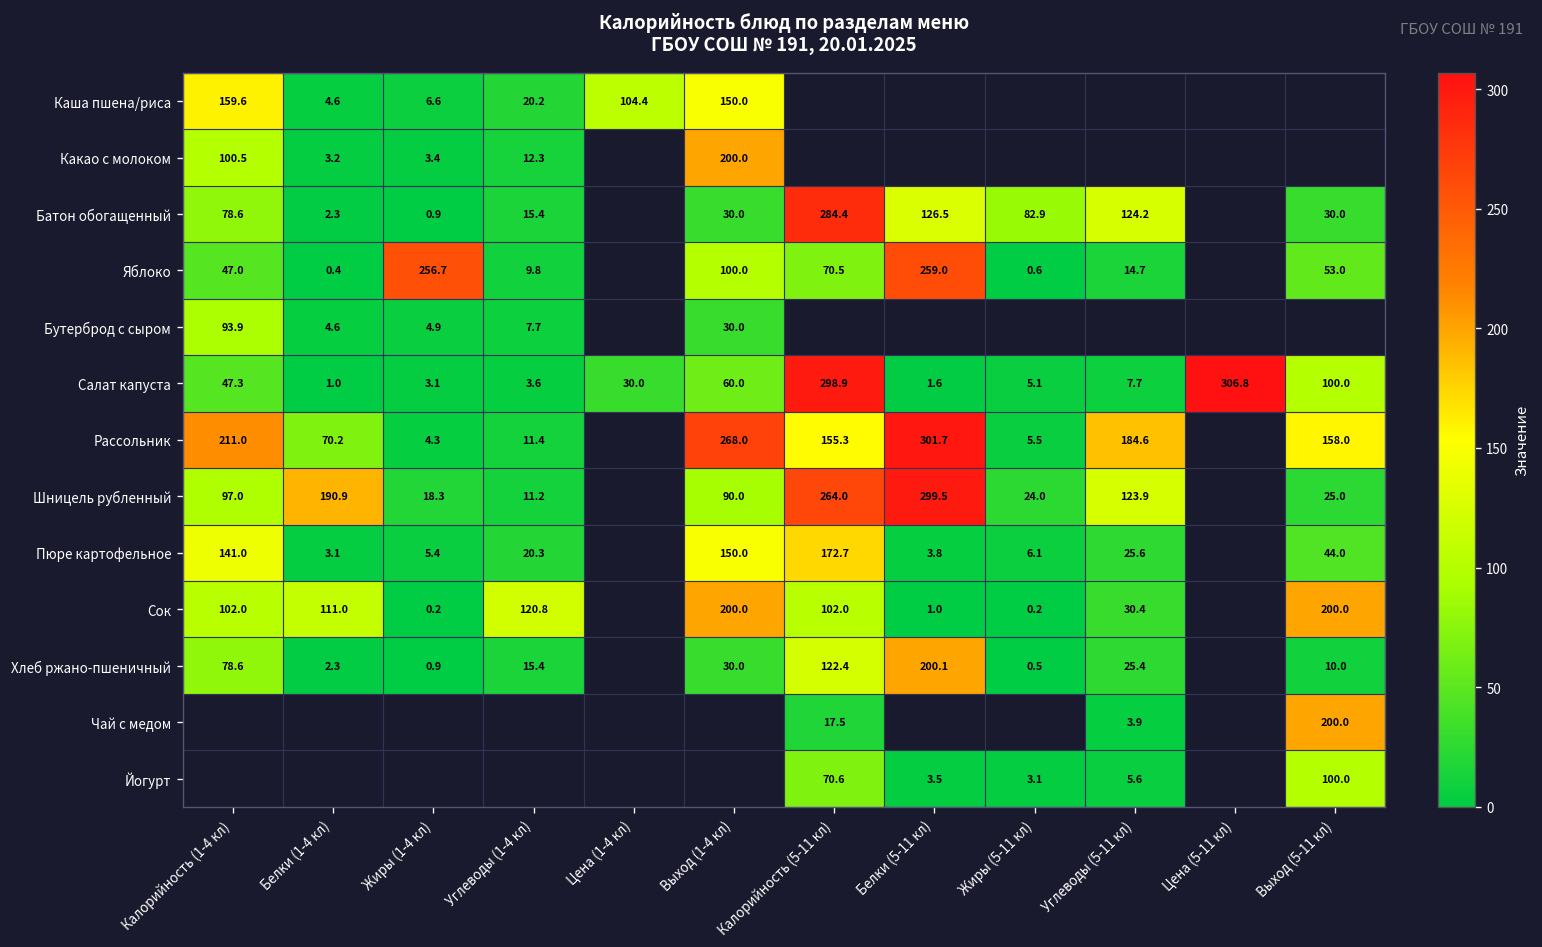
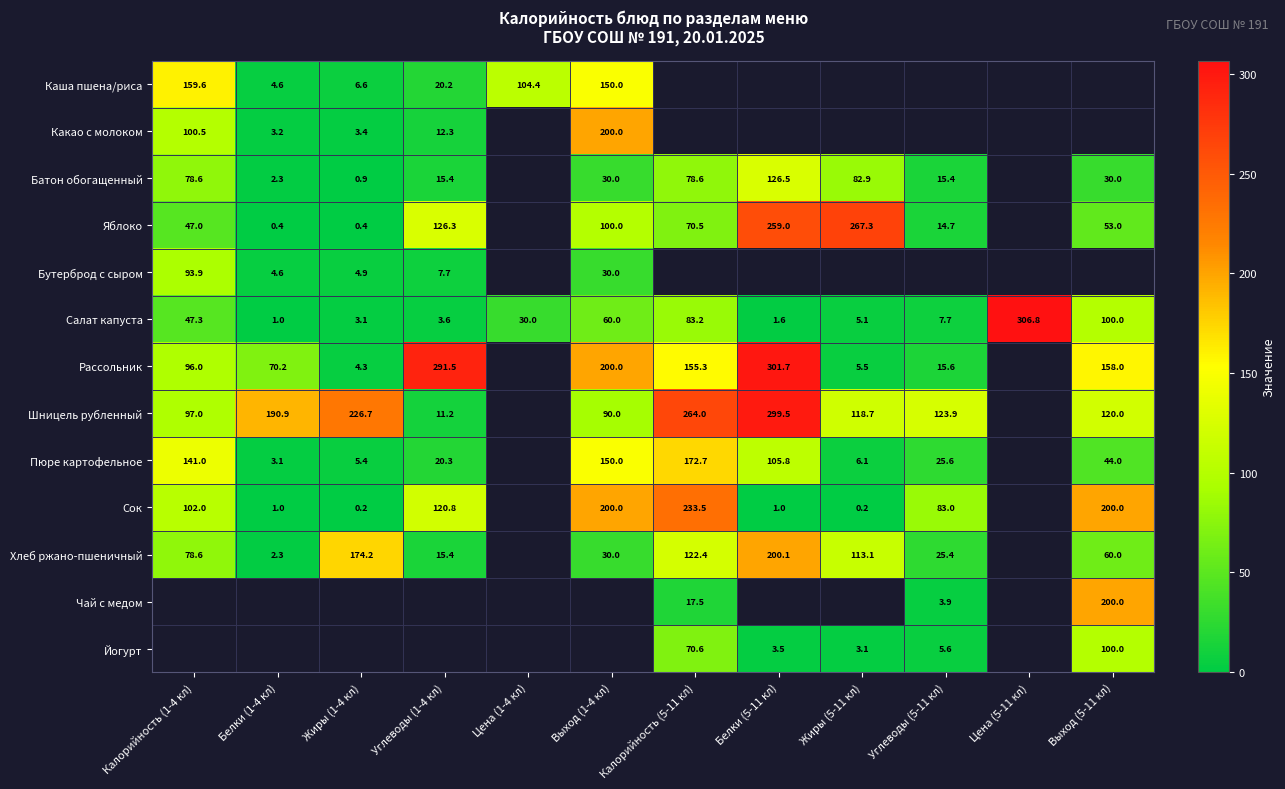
Батон обогащенный, Калорийность (5-11 кл): 284.4 -> 78.6
Батон обогащенный, Углеводы (5-11 кл): 124.2 -> 15.4
Яблоко, Жиры (1-4 кл): 256.7 -> 0.4
Яблоко, Углеводы (1-4 кл): 9.8 -> 126.3
Яблоко, Жиры (5-11 кл): 0.6 -> 267.3
Салат капуста, Калорийность (5-11 кл): 298.9 -> 83.2
Рассольник, Калорийность (1-4 кл): 211.0 -> 96.0
Рассольник, Углеводы (1-4 кл): 11.4 -> 291.5
Рассольник, Выход (1-4 кл): 268.0 -> 200.0
Рассольник, Углеводы (5-11 кл): 184.6 -> 15.6
Шницель рубленный, Жиры (1-4 кл): 18.3 -> 226.7
Шницель рубленный, Жиры (5-11 кл): 24.0 -> 118.7
Шницель рубленный, Выход (5-11 кл): 25.0 -> 120.0
Пюре картофельное, Белки (5-11 кл): 3.8 -> 105.8
Сок, Белки (1-4 кл): 111.0 -> 1.0
Сок, Калорийность (5-11 кл): 102.0 -> 233.5
Сок, Углеводы (5-11 кл): 30.4 -> 83.0
Хлеб ржано-пшеничный, Жиры (1-4 кл): 0.9 -> 174.2
Хлеб ржано-пшеничный, Жиры (5-11 кл): 0.5 -> 113.1
Хлеб ржано-пшеничный, Выход (5-11 кл): 10.0 -> 60.0
